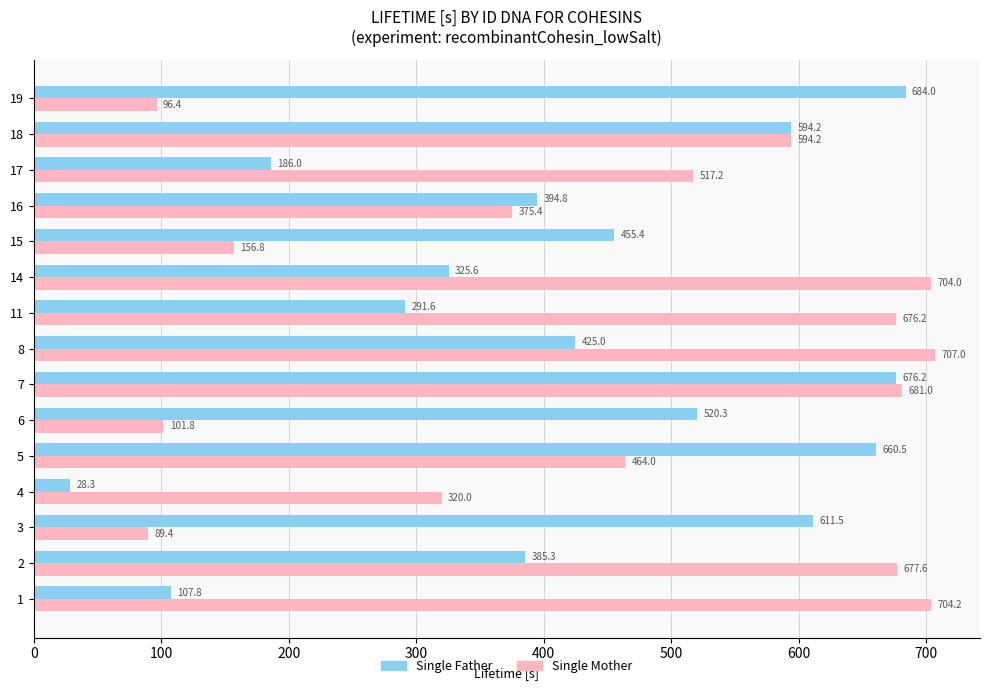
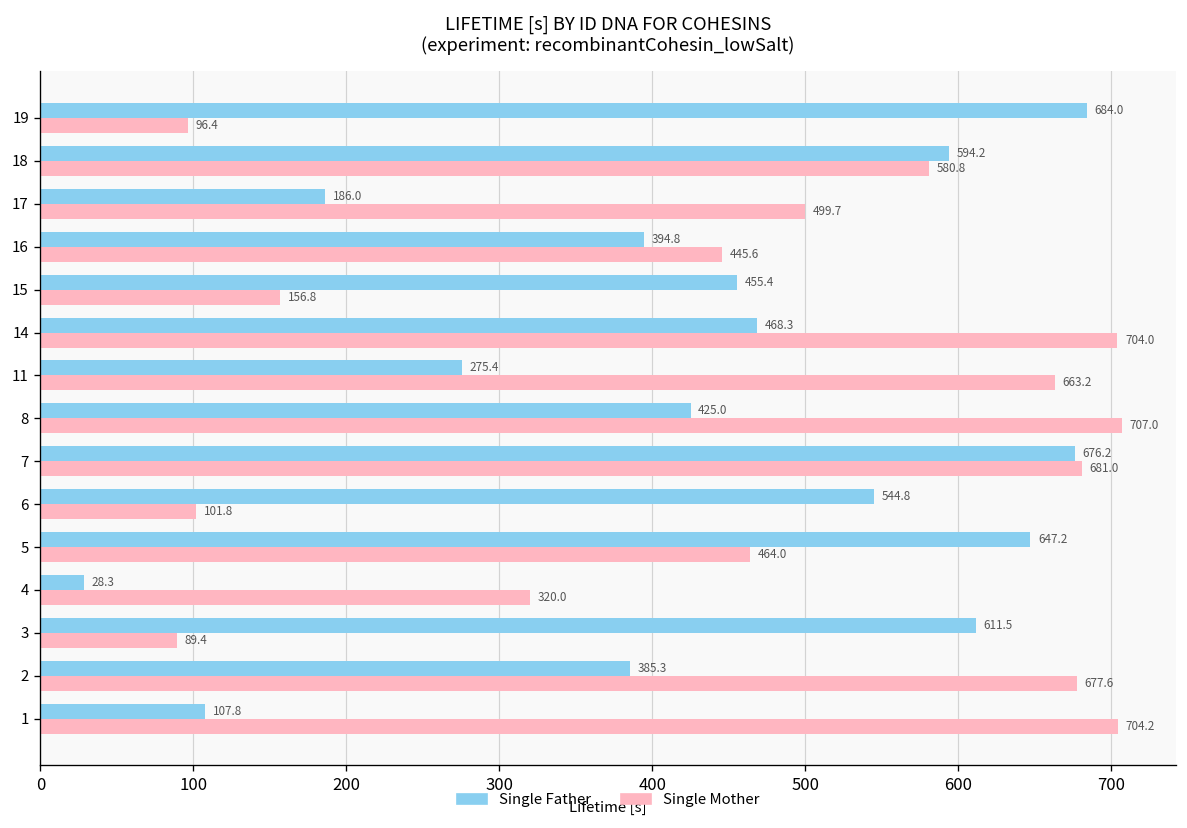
Single Mother, 18: 594.2 -> 580.8
Single Mother, 17: 517.2 -> 499.7
Single Mother, 16: 375.4 -> 445.6
Single Father, 14: 325.6 -> 468.3
Single Father, 11: 291.6 -> 275.4
Single Mother, 11: 676.2 -> 663.2
Single Father, 6: 520.3 -> 544.8
Single Father, 5: 660.5 -> 647.2
